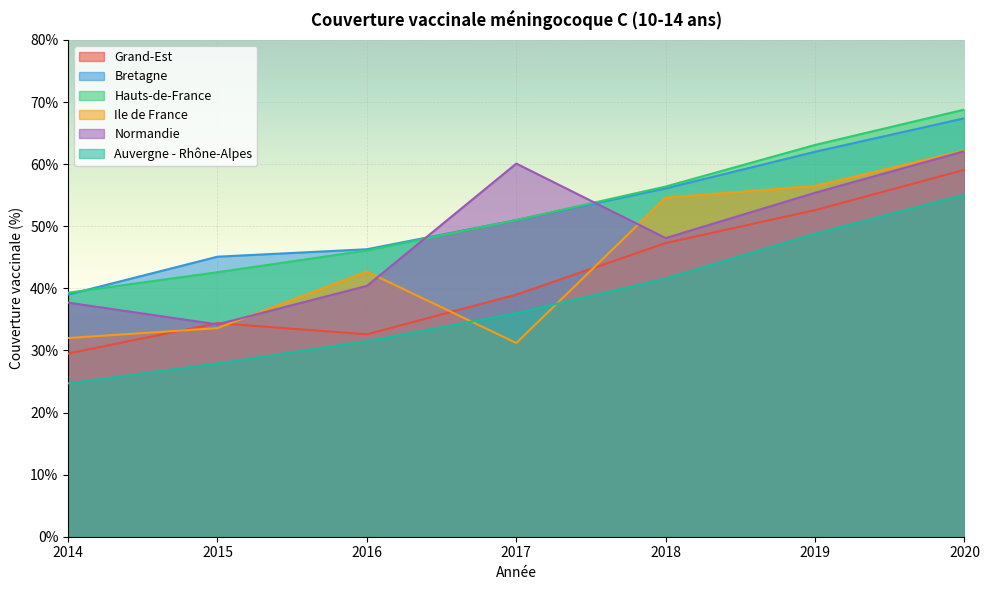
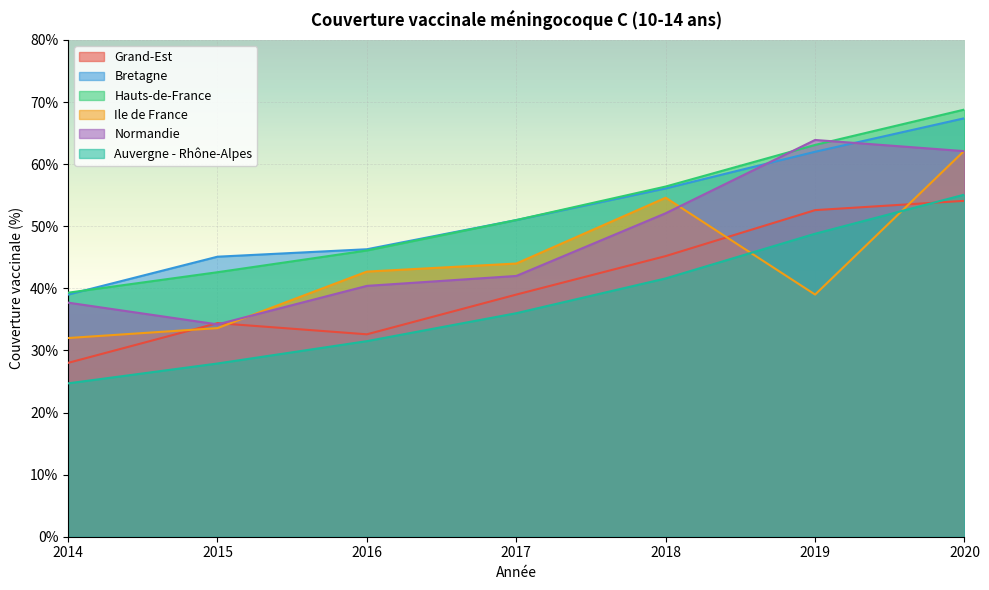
Grand-Est, 2014: 30% -> 28%
Ile de France, 2017: 31% -> 44%
Normandie, 2017: 60% -> 42%
Grand-Est, 2018: 47% -> 45%
Normandie, 2018: 48% -> 52%
Ile de France, 2019: 57% -> 39%
Normandie, 2019: 55% -> 64%
Grand-Est, 2020: 59% -> 54%
